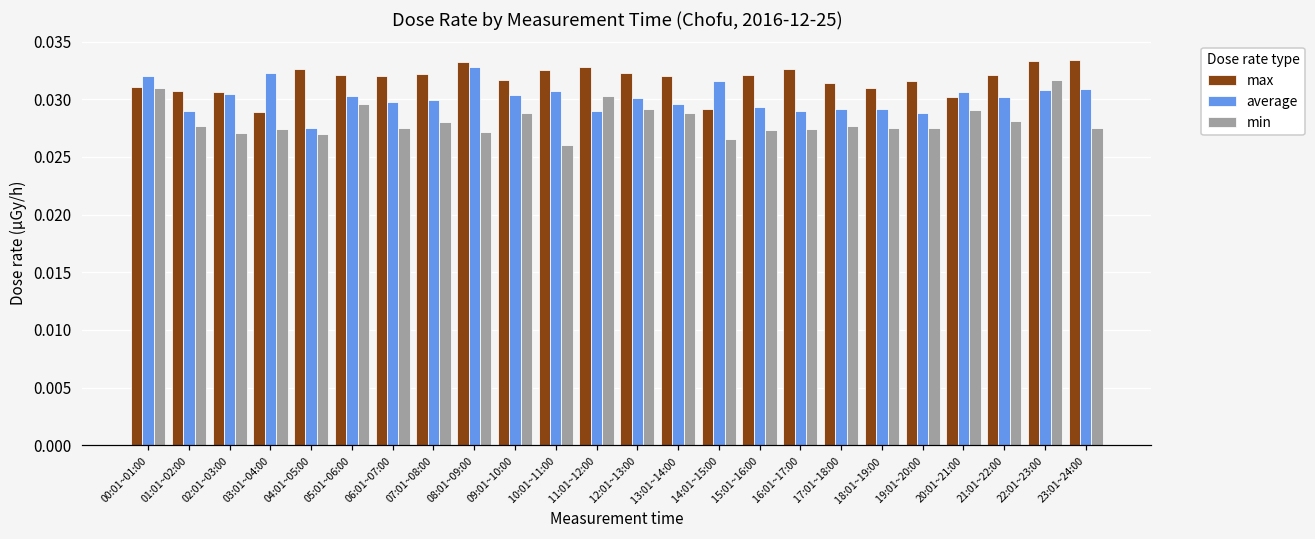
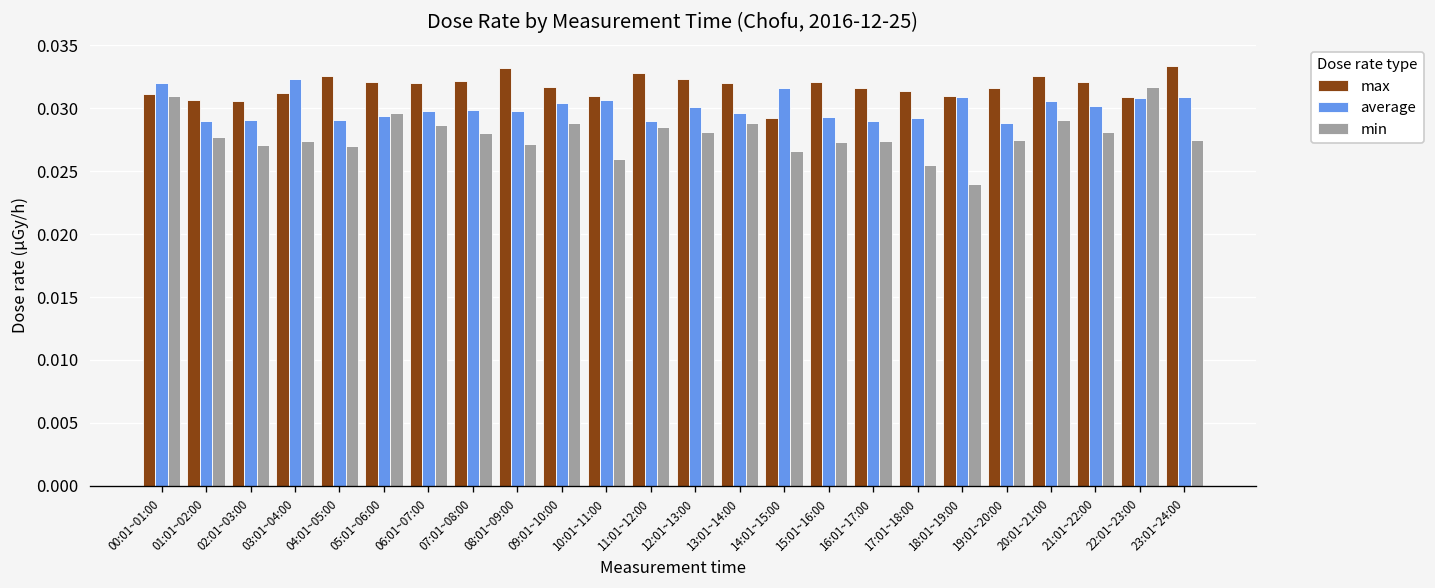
average, 02:01~03:00: 0.0305 -> 0.0291
max, 03:01~04:00: 0.0289 -> 0.0312
average, 04:01~05:00: 0.0275 -> 0.0291
average, 05:01~06:00: 0.0303 -> 0.0294
min, 06:01~07:00: 0.0275 -> 0.0287
average, 08:01~09:00: 0.0328 -> 0.0298
max, 10:01~11:00: 0.0325 -> 0.0310
min, 11:01~12:00: 0.0303 -> 0.0285
min, 12:01~13:00: 0.0292 -> 0.0281
max, 16:01~17:00: 0.0326 -> 0.0316
min, 17:01~18:00: 0.0277 -> 0.0255
average, 18:01~19:00: 0.0292 -> 0.0309
min, 18:01~19:00: 0.0275 -> 0.0240
max, 20:01~21:00: 0.0302 -> 0.0326
max, 22:01~23:00: 0.0333 -> 0.0309
